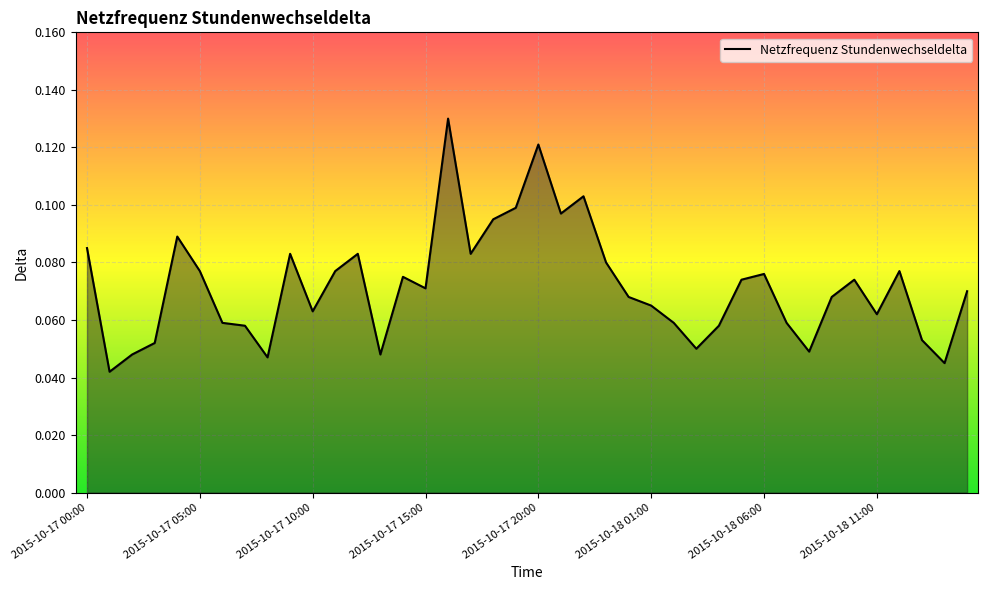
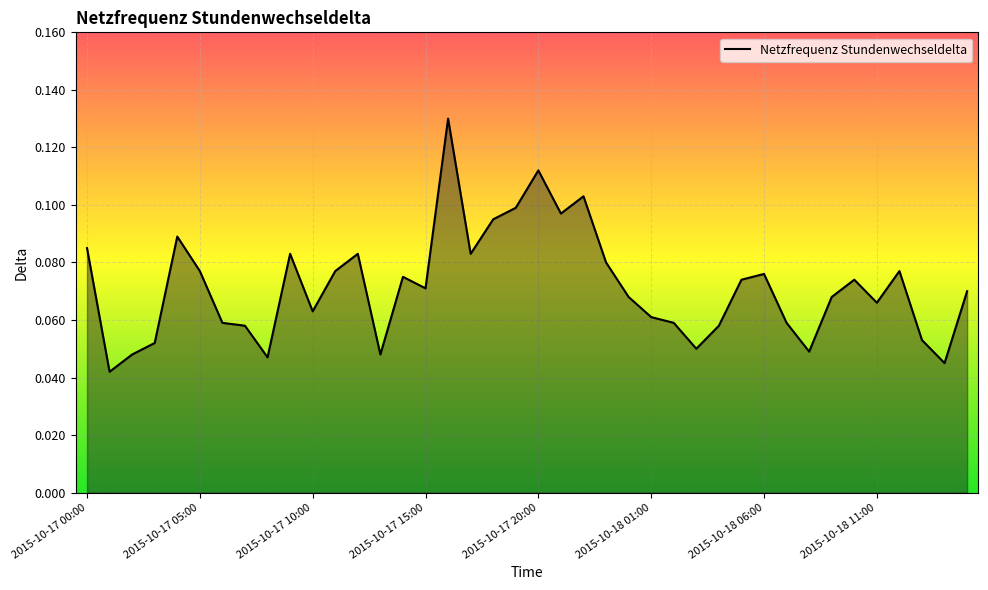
2015-10-17 20:00: 0.121 -> 0.112
2015-10-18 01:00: 0.065 -> 0.061
2015-10-18 11:00: 0.062 -> 0.066
